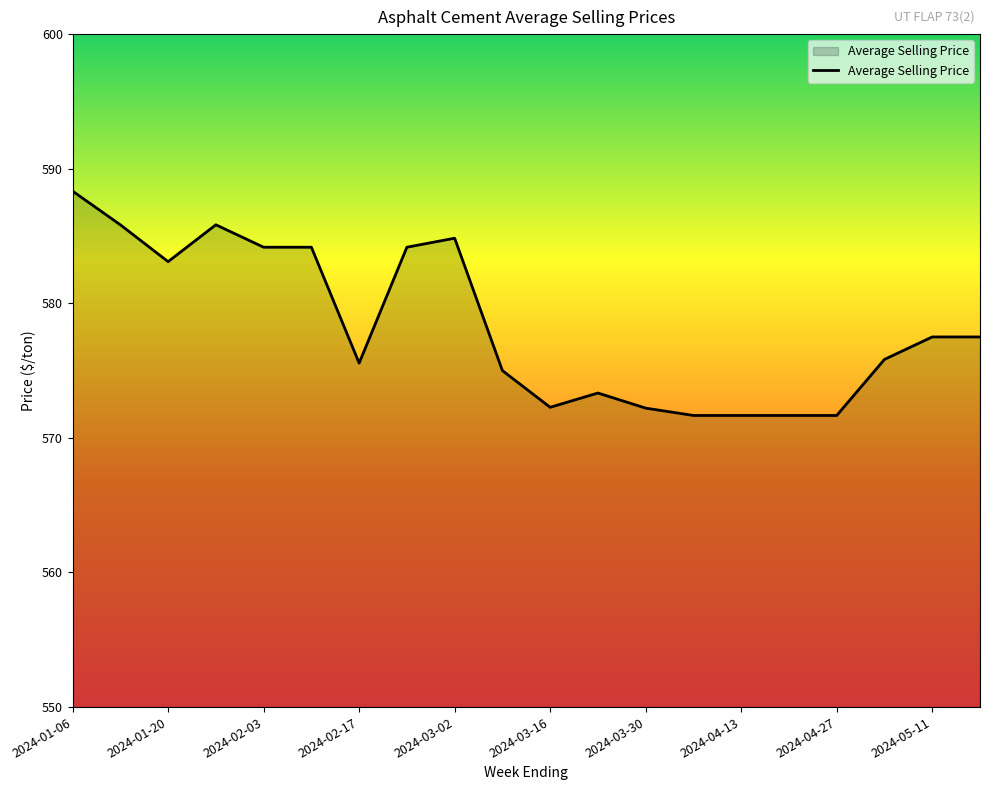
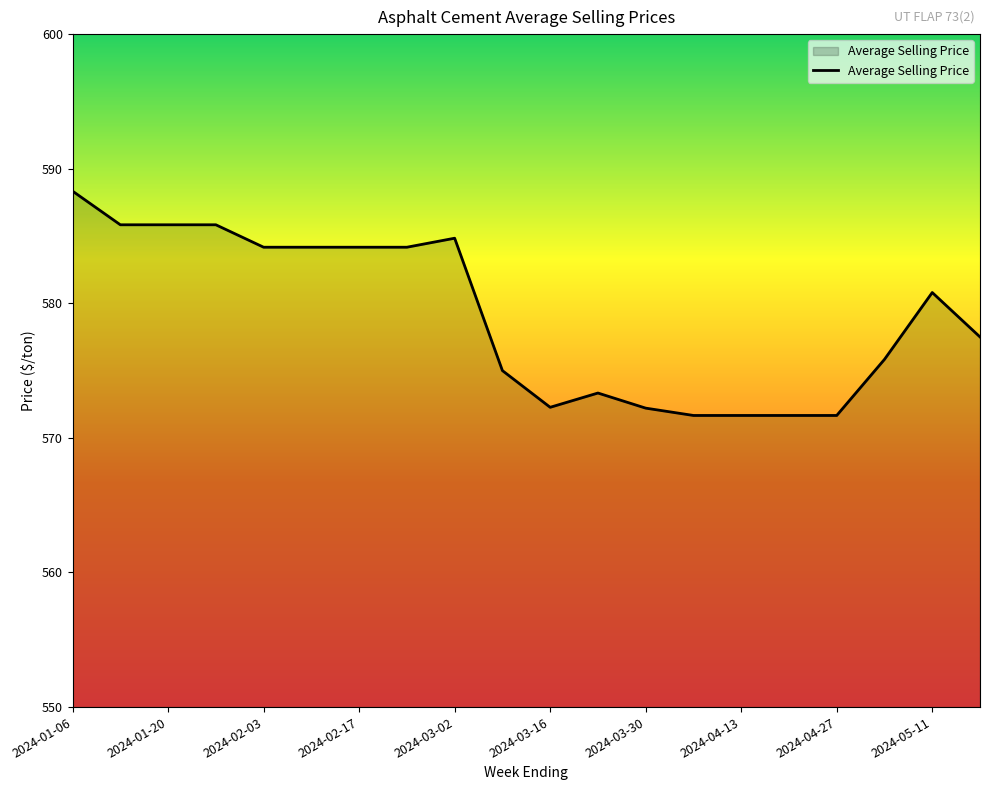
2024-01-20: 583.1 -> 585.8
2024-02-17: 575.6 -> 584.2
2024-05-11: 577.5 -> 580.8
